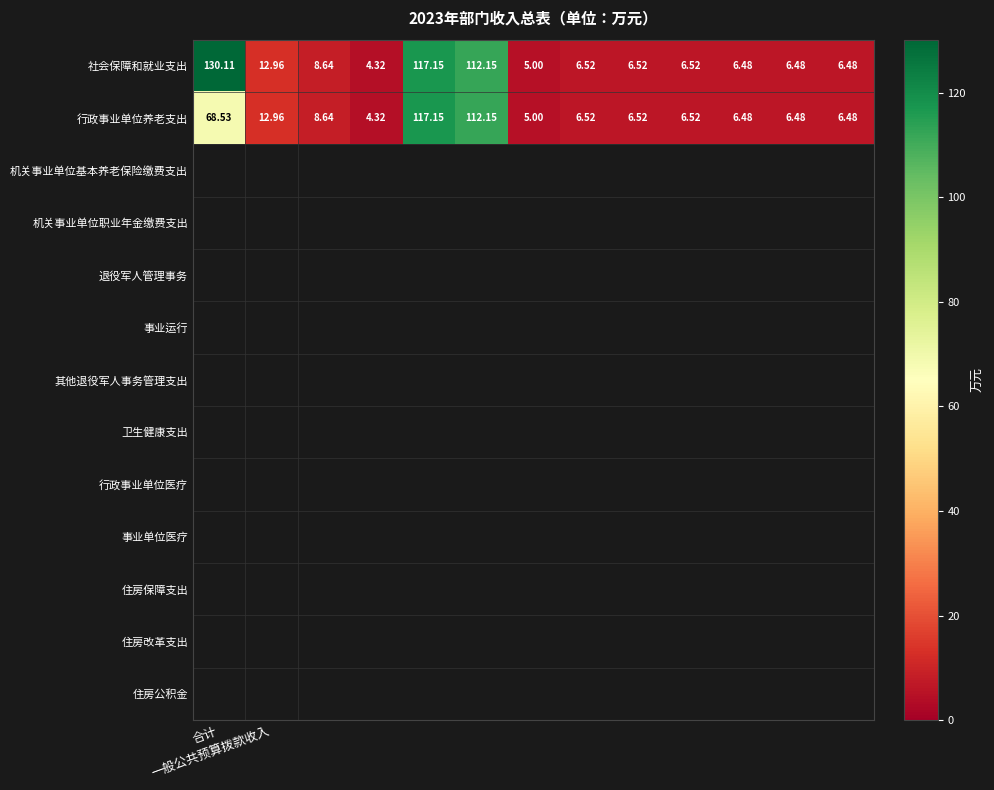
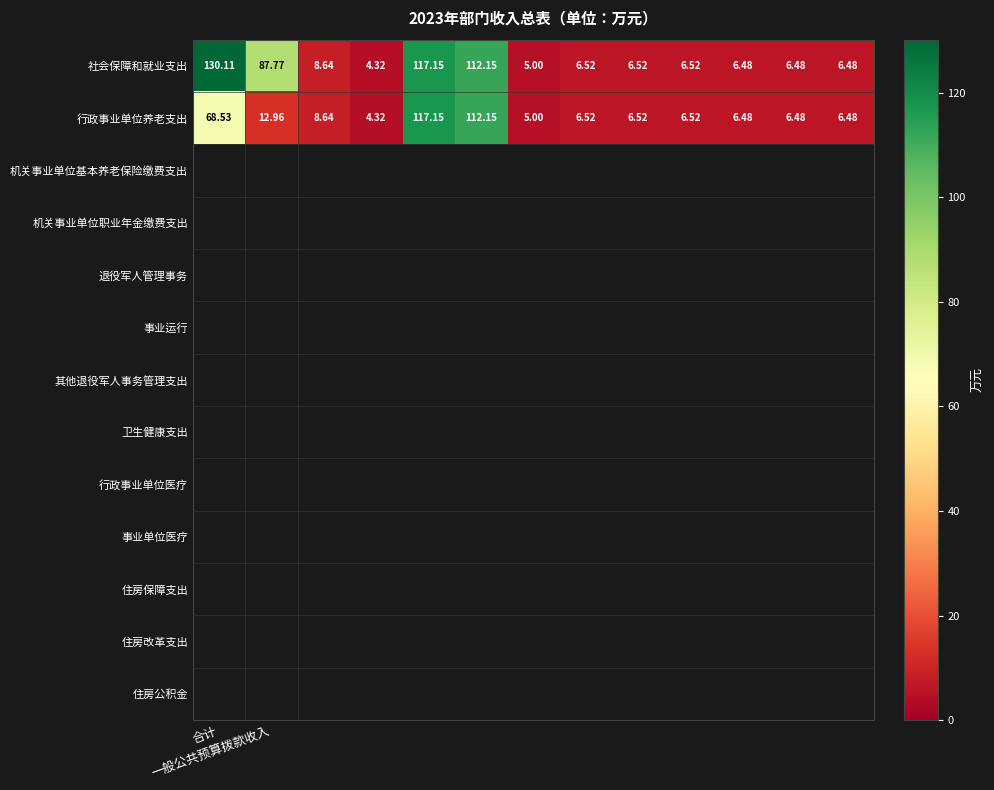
社会保障和就业支出, 一般公共预算拨款收入: 12.96 -> 87.77
